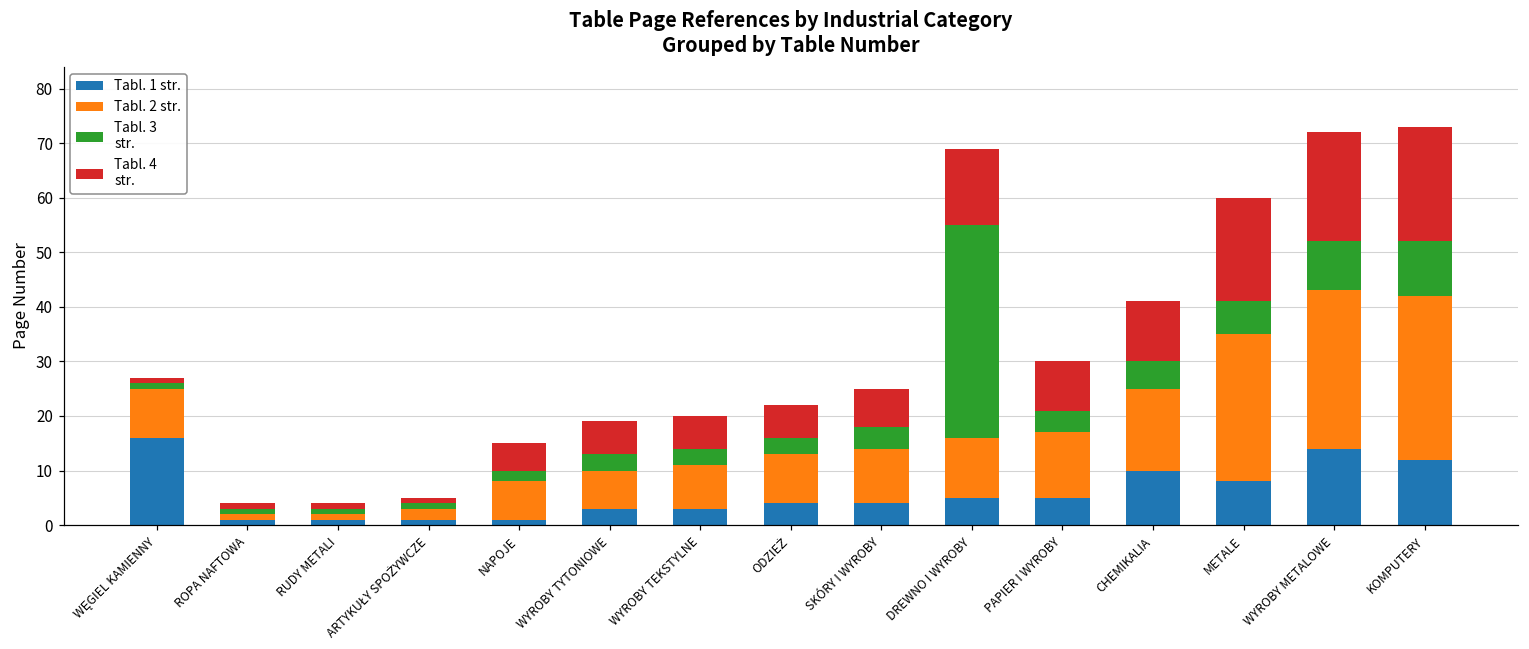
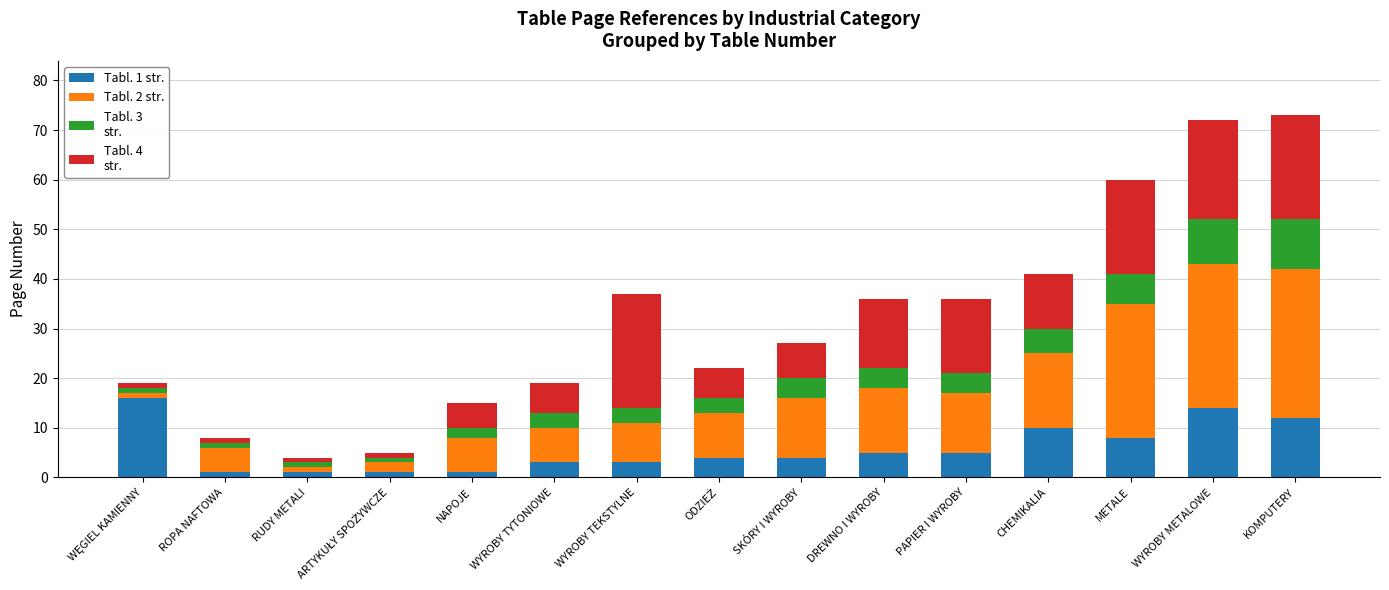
Tabl. 2 str., WĘGIEL KAMIENNY: 9 -> 1
Tabl. 2 str., ROPA NAFTOWA: 1 -> 5
Tabl. 4 str., WYROBY TEKSTYLNE: 6 -> 23
Tabl. 2 str., SKÓRY I WYROBY: 10 -> 12
Tabl. 2 str., DREWNO I WYROBY: 11 -> 13
Tabl. 3 str., DREWNO I WYROBY: 39 -> 4
Tabl. 4 str., PAPIER I WYROBY: 9 -> 15
